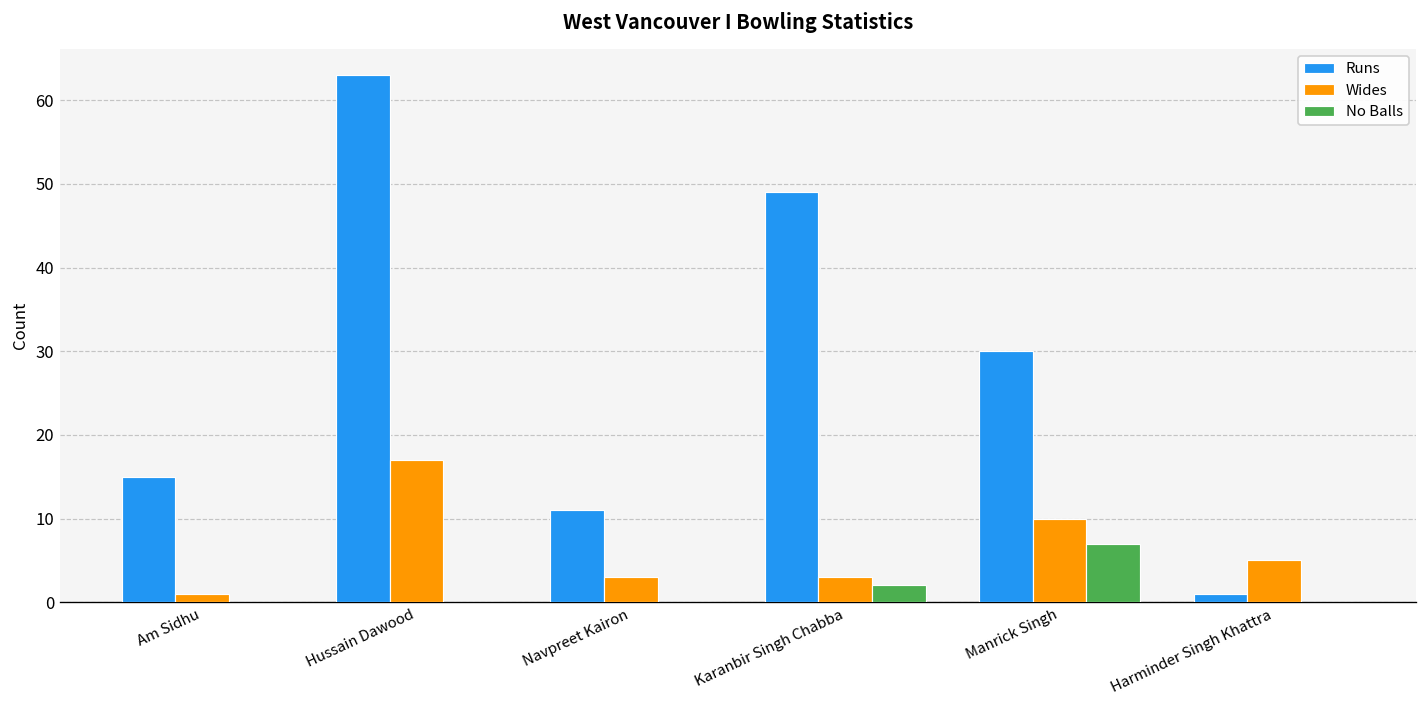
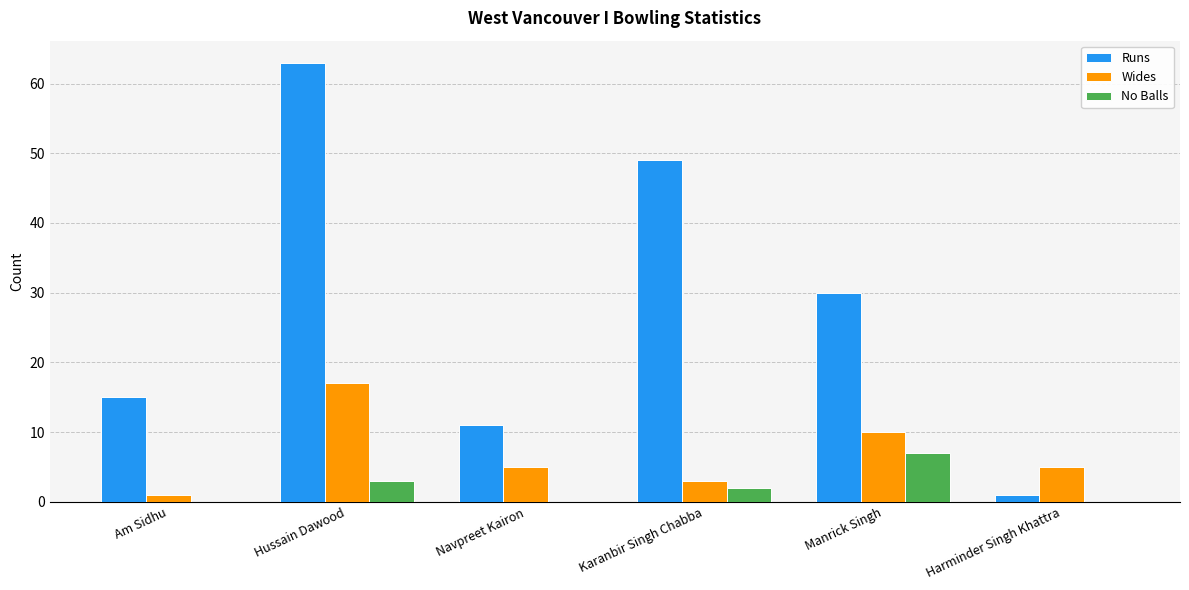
No Balls, Hussain Dawood: 0 -> 3
Wides, Navpreet Kairon: 3 -> 5
